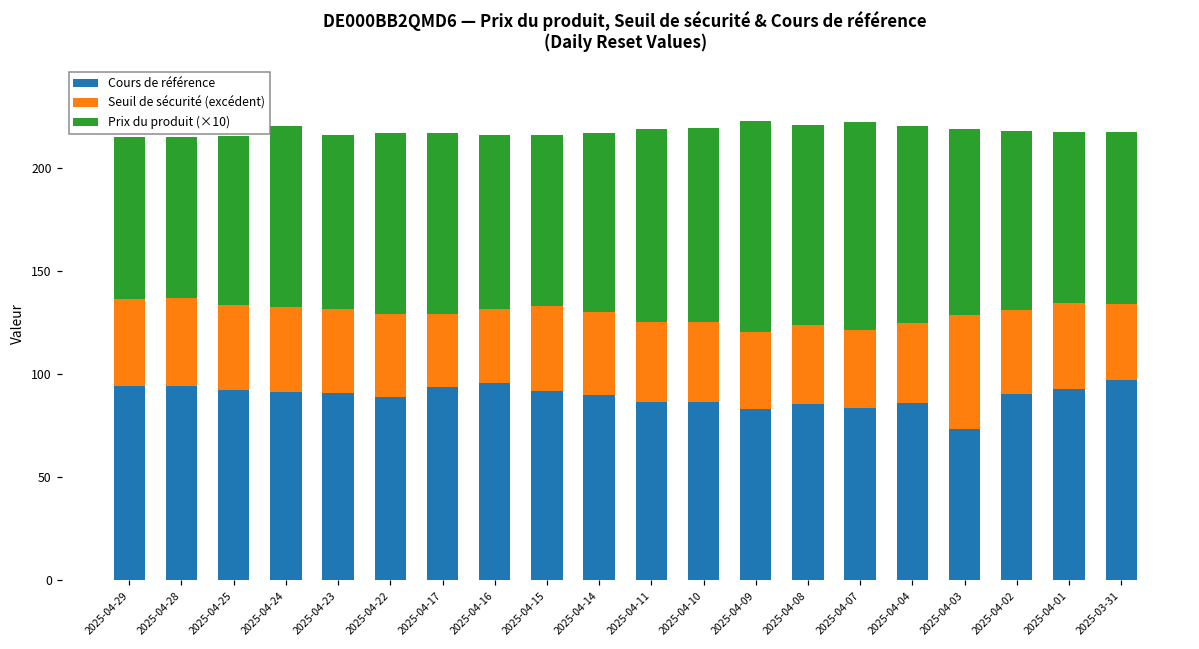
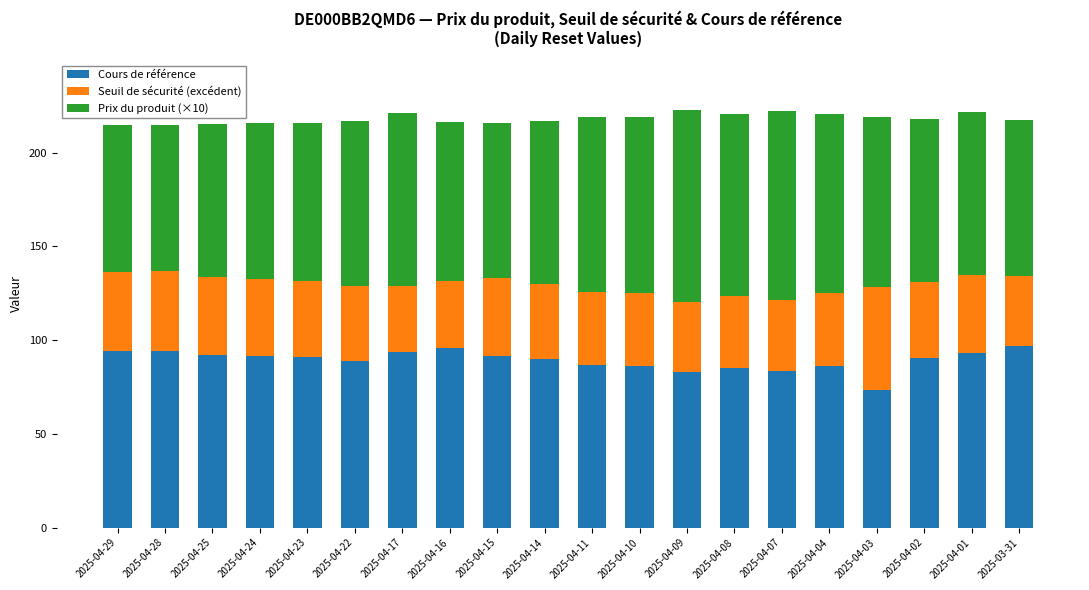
Prix du produit (×10), 2025-04-24: 88 -> 83
Prix du produit (×10), 2025-04-17: 88 -> 92
Prix du produit (×10), 2025-04-01: 83 -> 87
